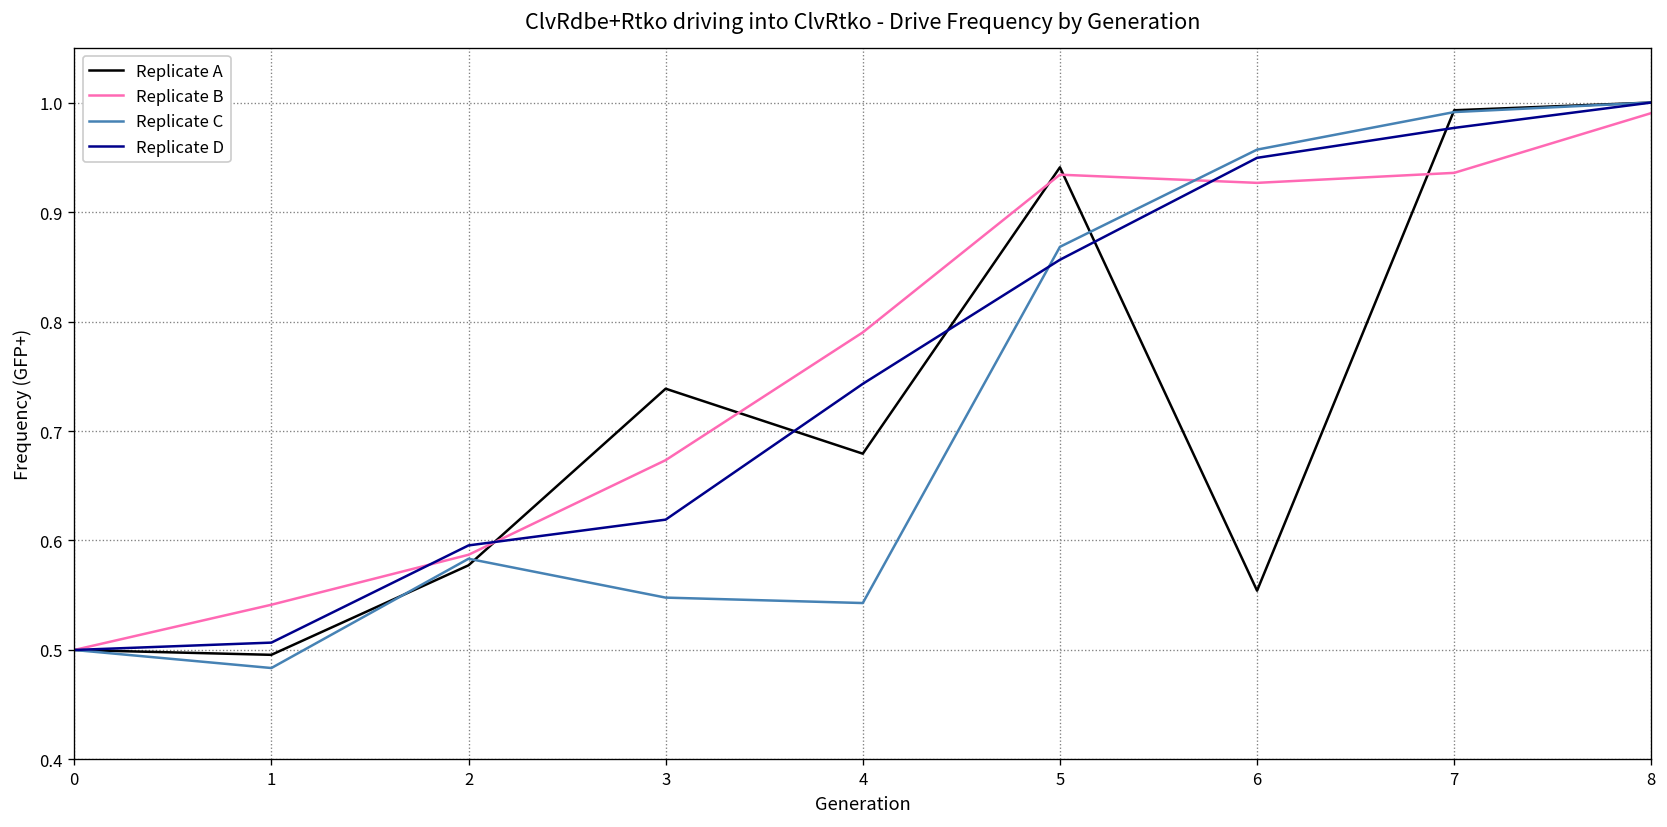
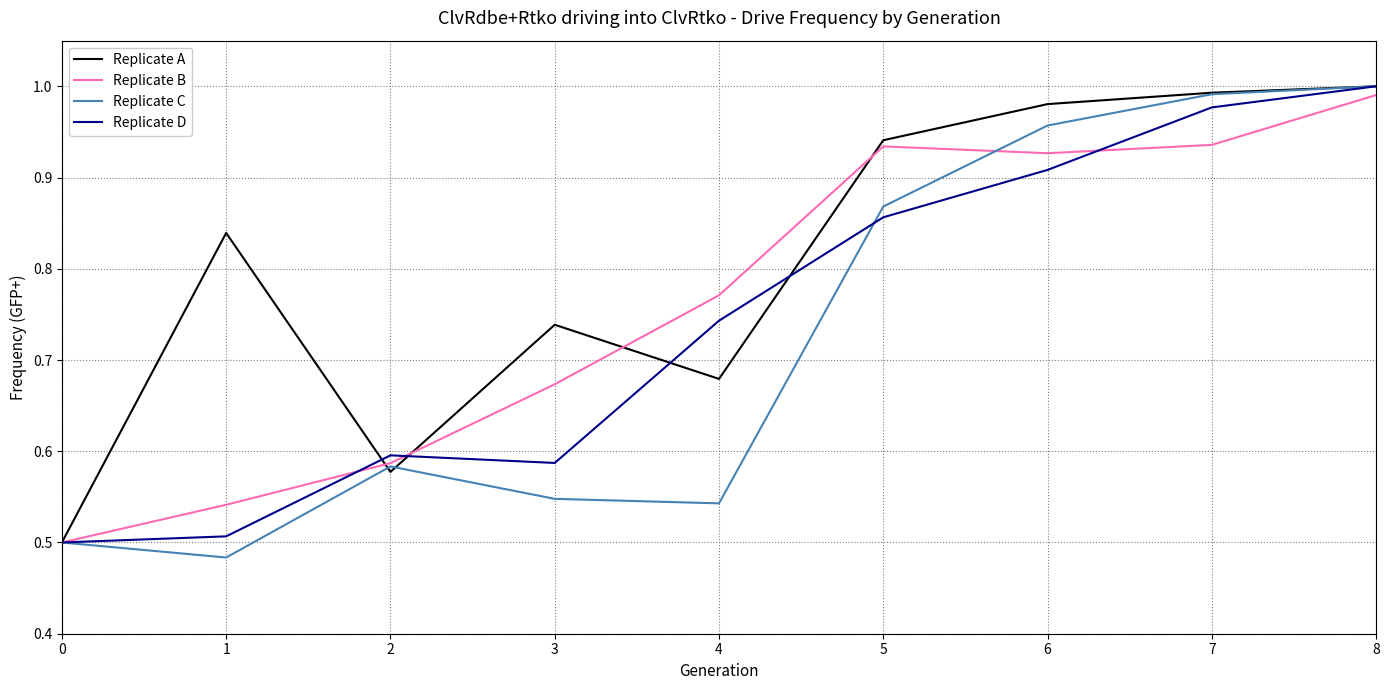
Replicate A, 1: 0.50 -> 0.84
Replicate D, 3: 0.62 -> 0.59
Replicate B, 4: 0.79 -> 0.77
Replicate A, 6: 0.55 -> 0.98
Replicate D, 6: 0.95 -> 0.91
